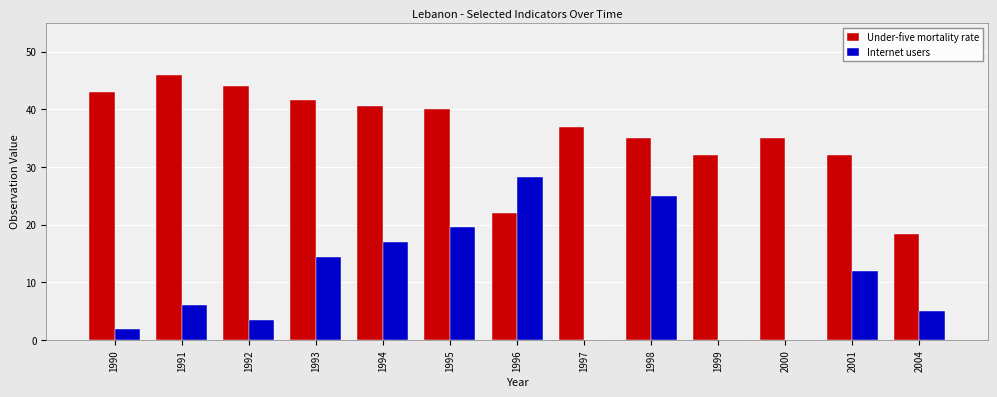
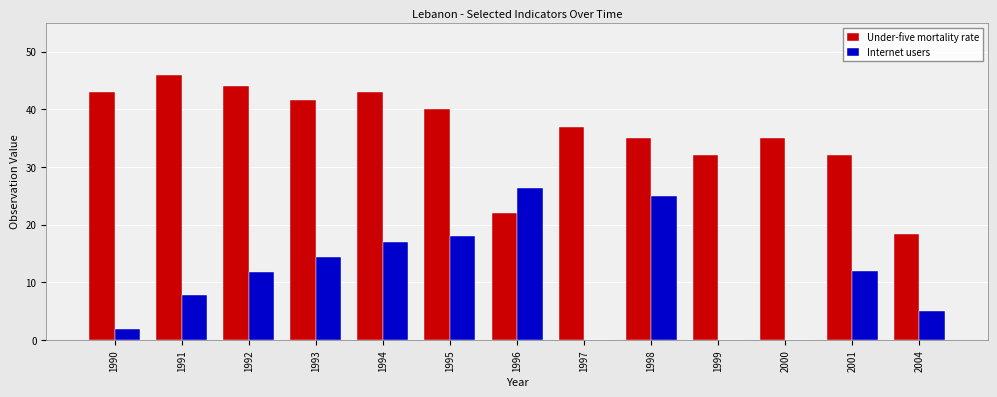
Internet users, 1991: 6 -> 8
Internet users, 1992: 3 -> 12
Under-five mortality rate, 1994: 41 -> 43
Internet users, 1995: 20 -> 18
Internet users, 1996: 28 -> 26
